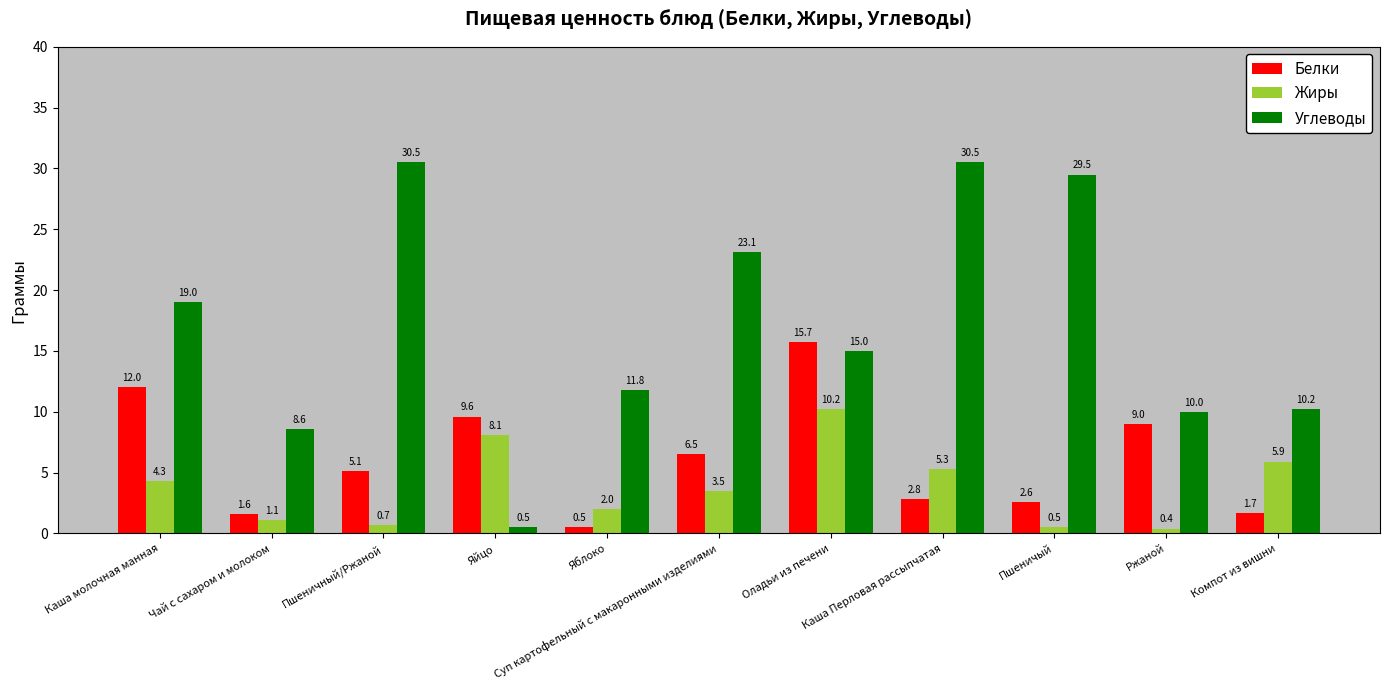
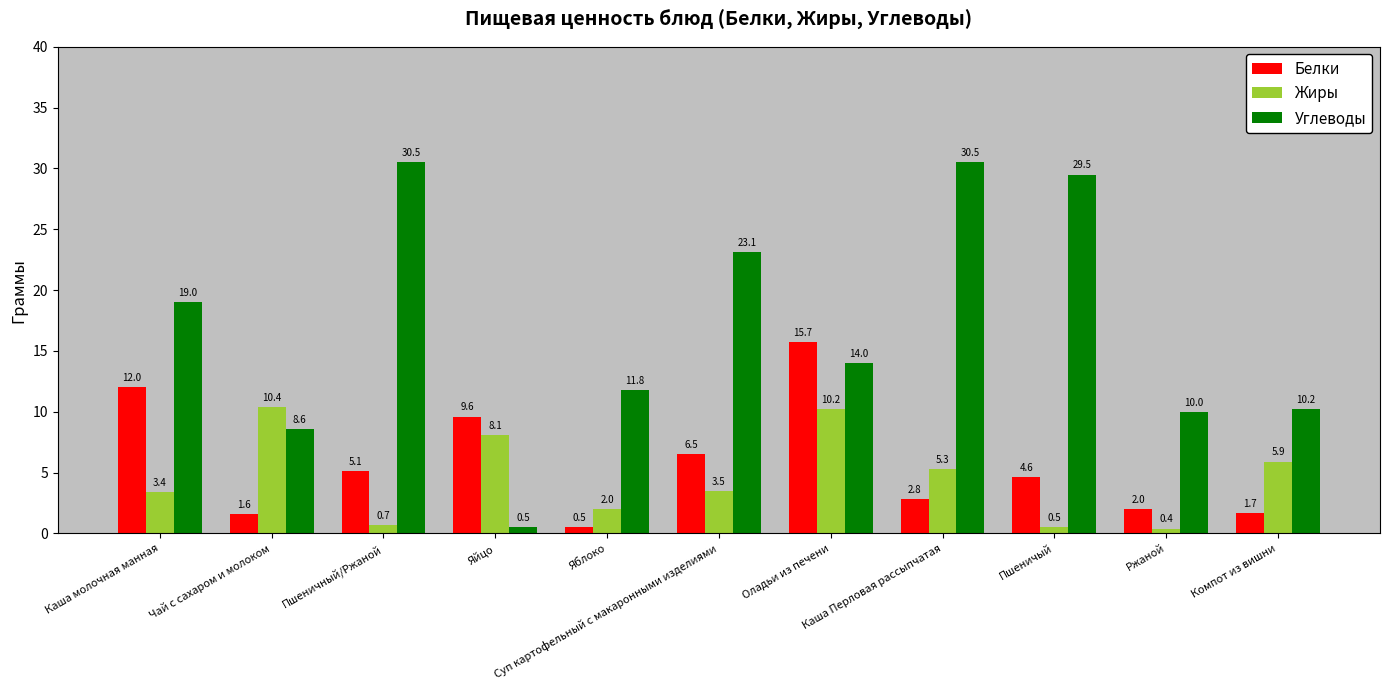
Жиры, Каша молочная манная: 4.3 -> 3.4
Жиры, Чай с сахаром и молоком: 1.1 -> 10.4
Углеводы, Оладьи из печени: 15.0 -> 14.0
Белки, Пшеничый: 2.6 -> 4.6
Белки, Ржаной: 9.0 -> 2.0
